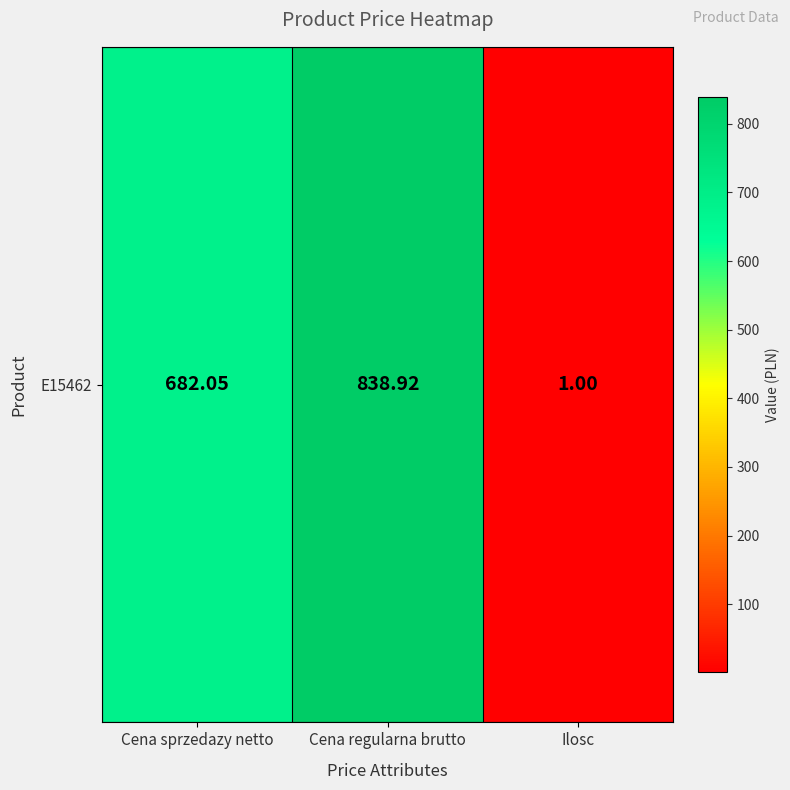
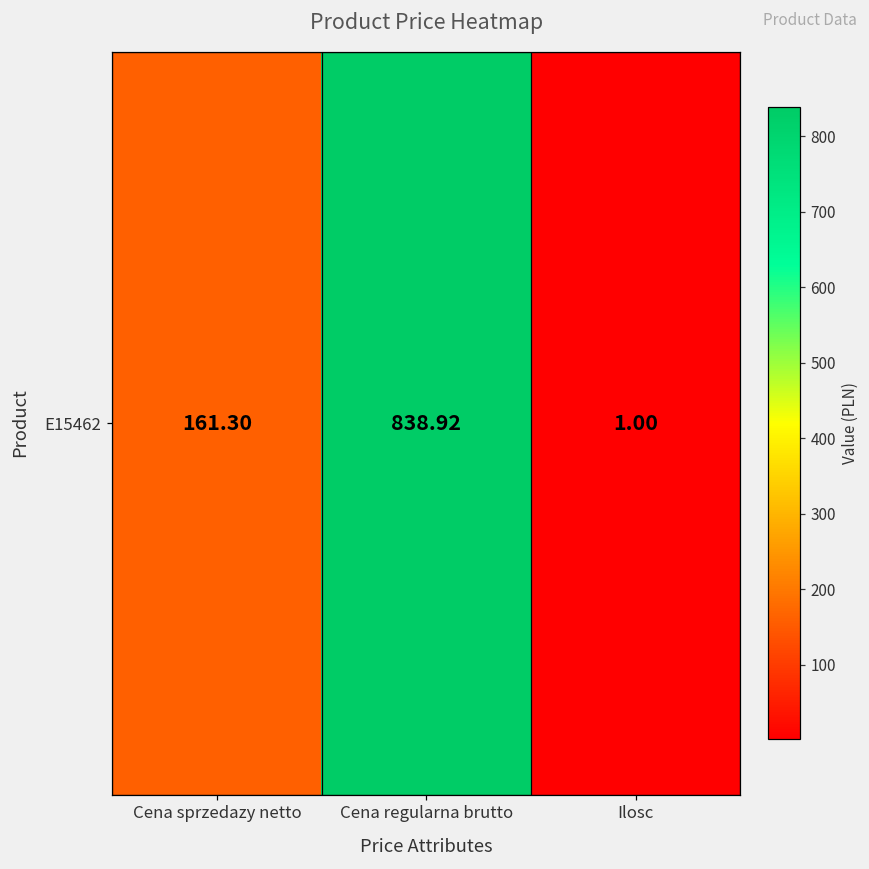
E15462, Cena sprzedazy netto: 682.05 -> 161.30
